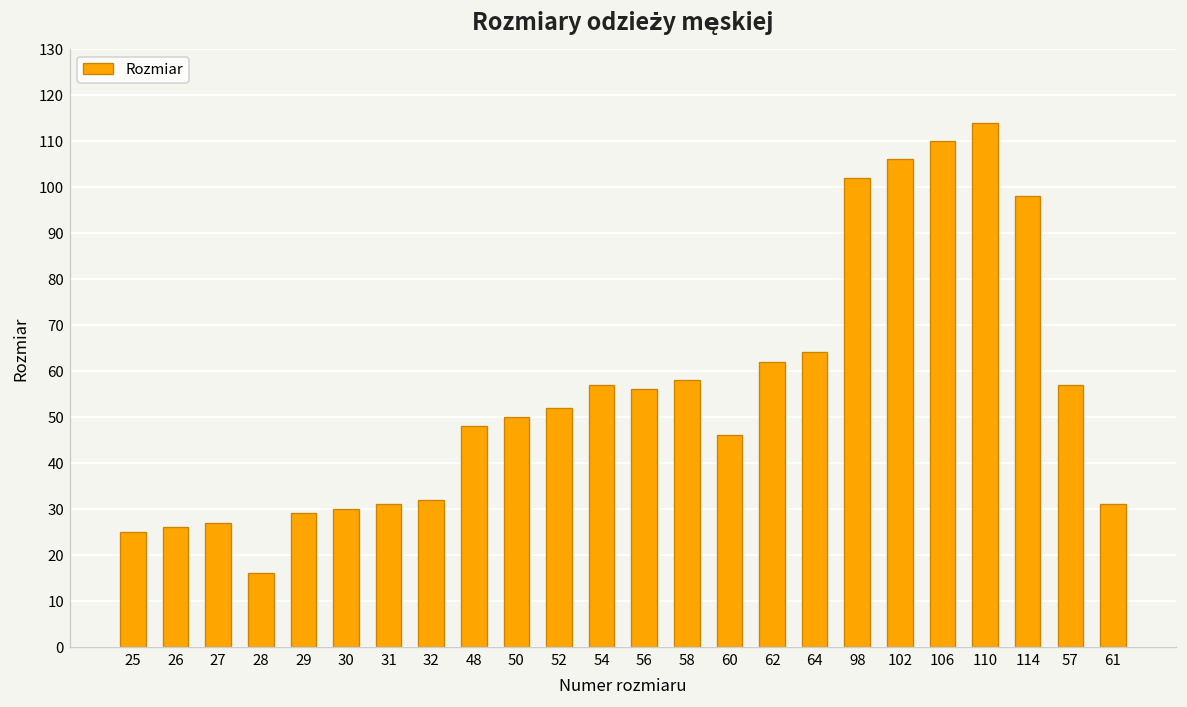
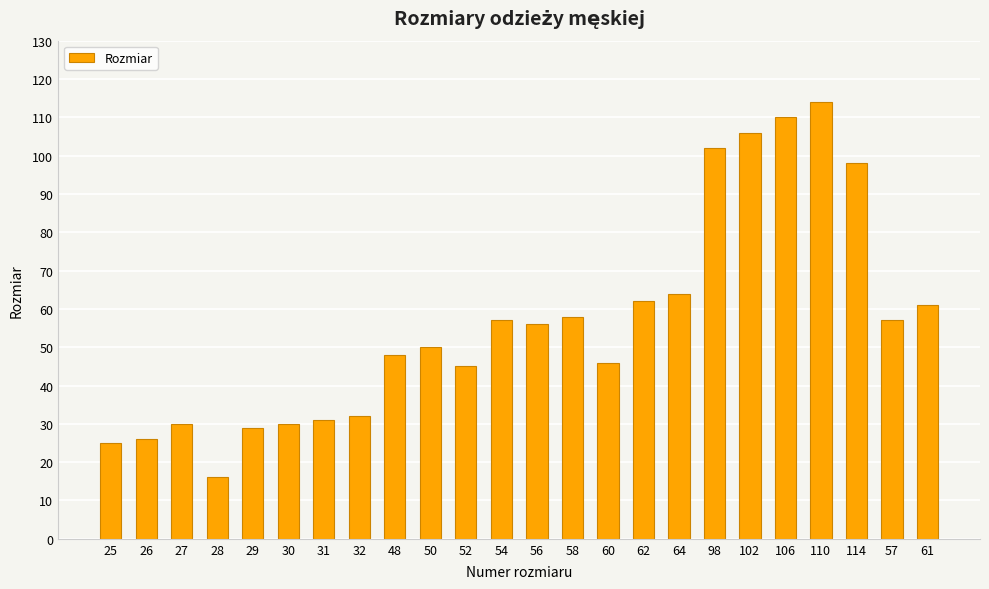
27: 27 -> 30
52: 52 -> 45
61: 31 -> 61
